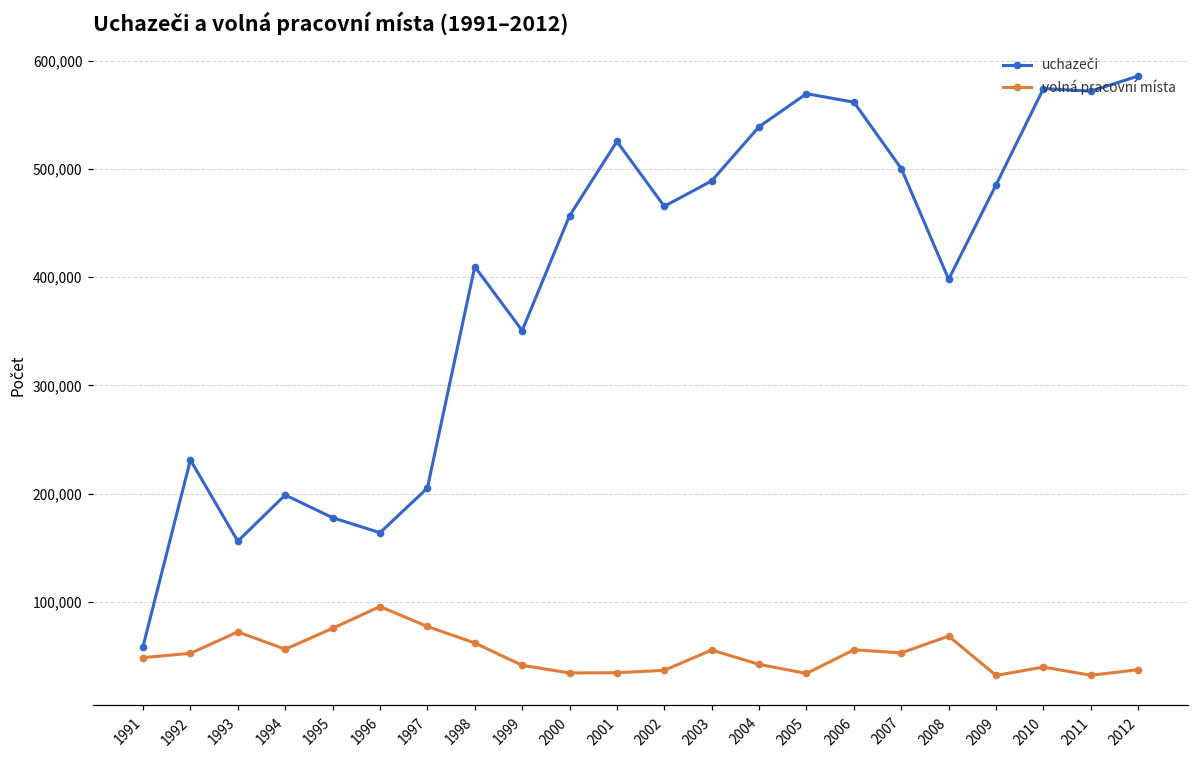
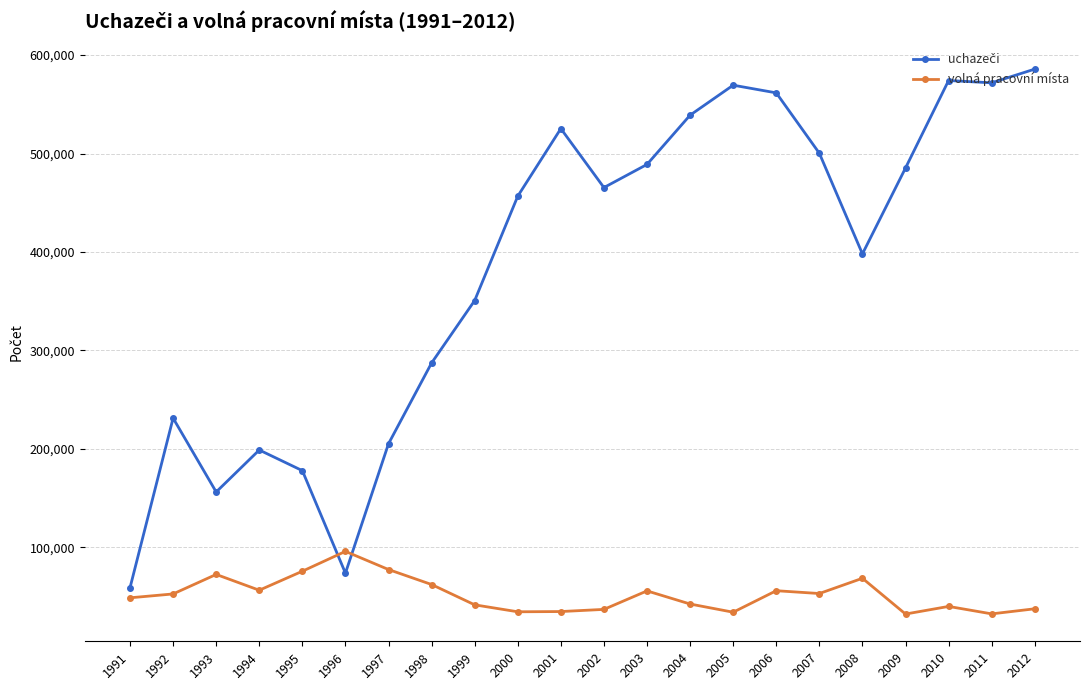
uchazeči, 1996: 160,000 -> 70,000
uchazeči, 1998: 410,000 -> 290,000
